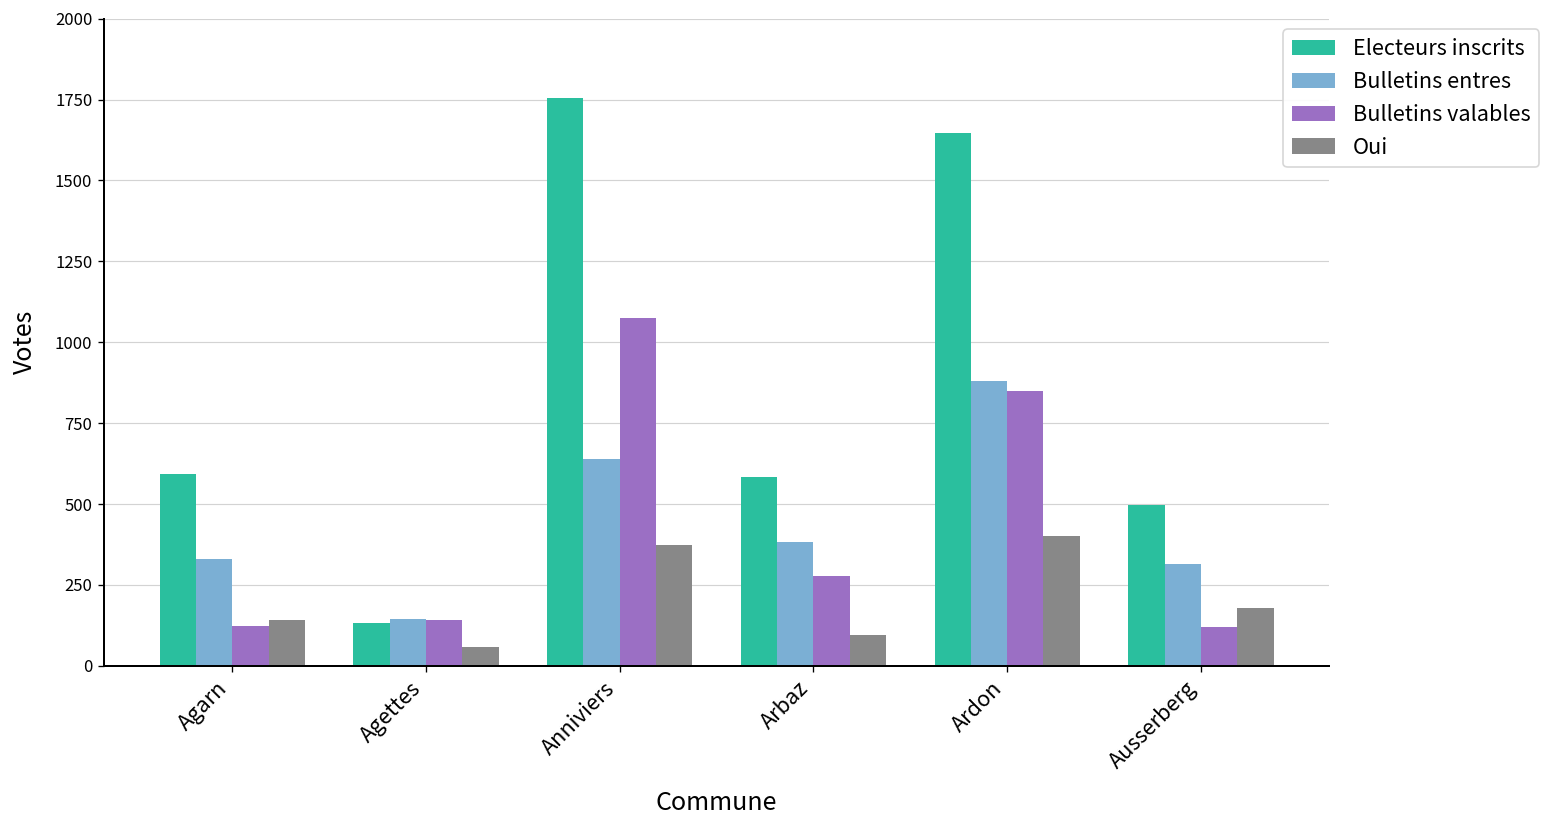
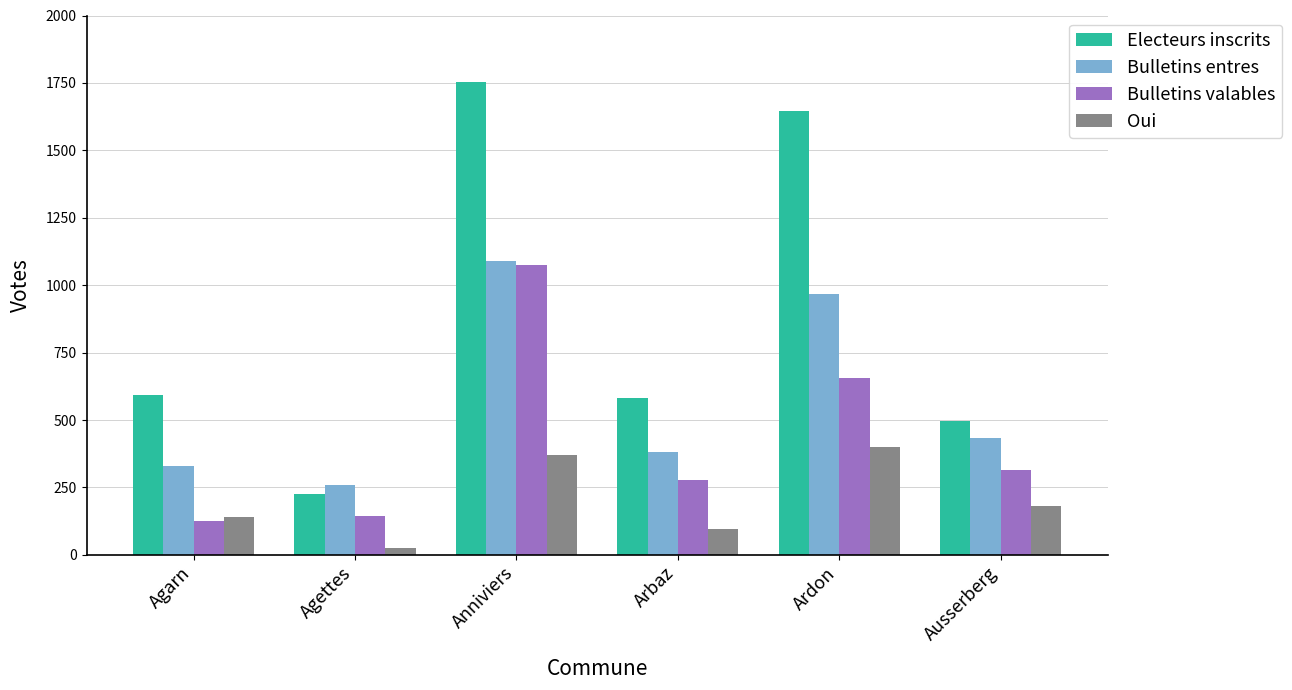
Electeurs inscrits, Agettes: 130 -> 230
Bulletins entres, Agettes: 150 -> 260
Oui, Agettes: 60 -> 20
Bulletins entres, Anniviers: 640 -> 1090
Bulletins entres, Ardon: 880 -> 970
Bulletins valables, Ardon: 850 -> 660
Bulletins entres, Ausserberg: 320 -> 440
Bulletins valables, Ausserberg: 120 -> 310
